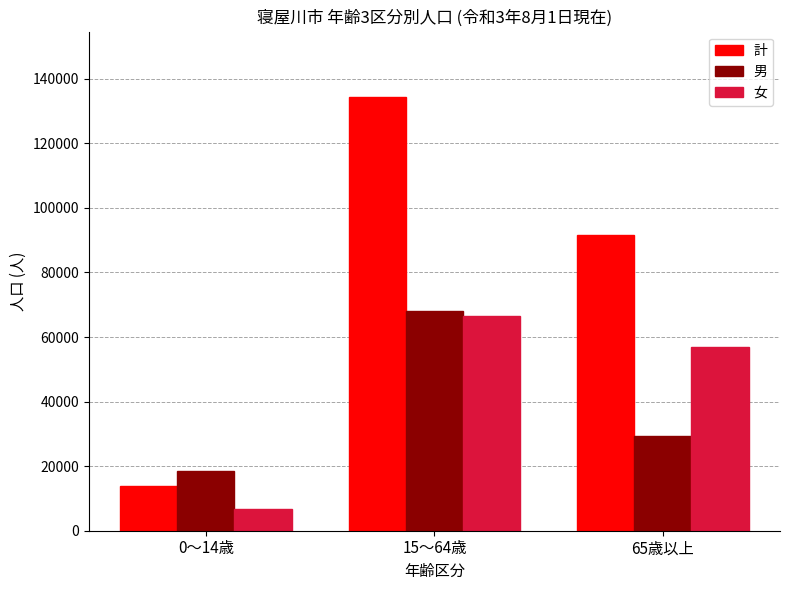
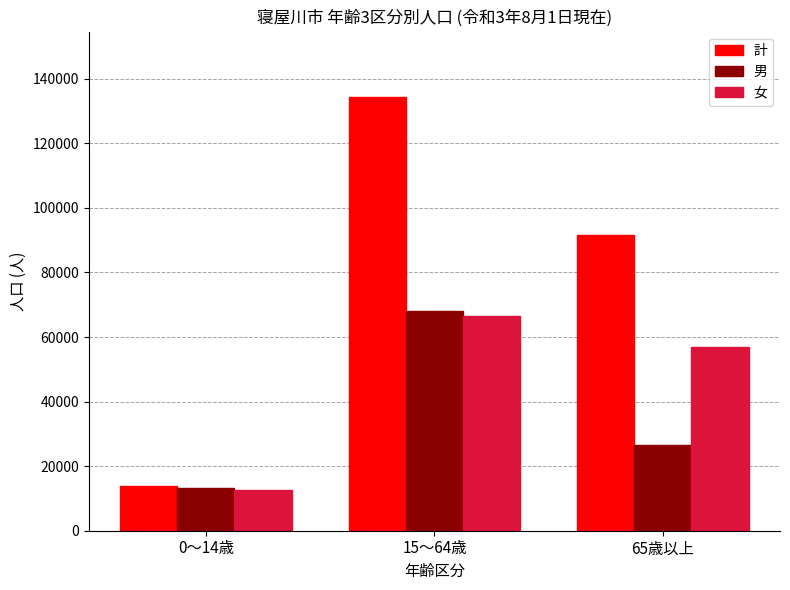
男, 0〜14歳: 19000 -> 13000
女, 0〜14歳: 7000 -> 13000
男, 65歳以上: 29000 -> 27000
